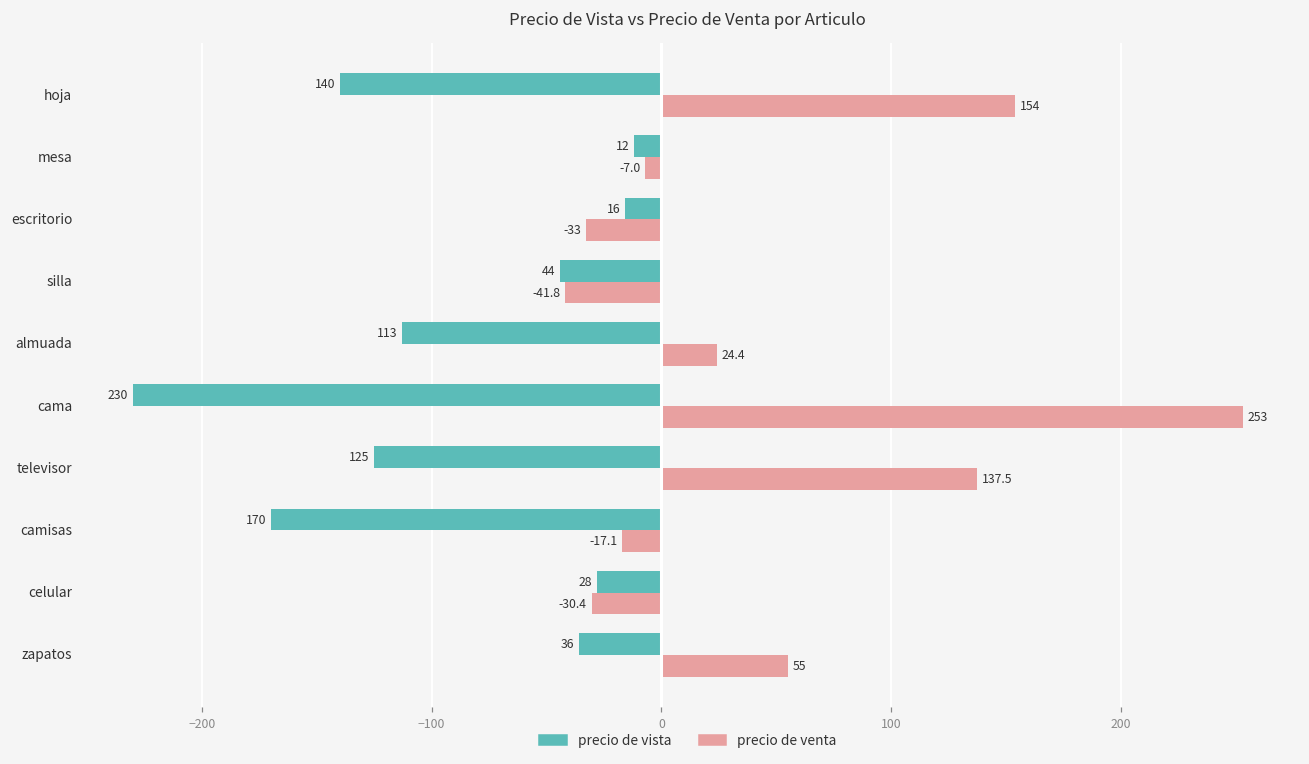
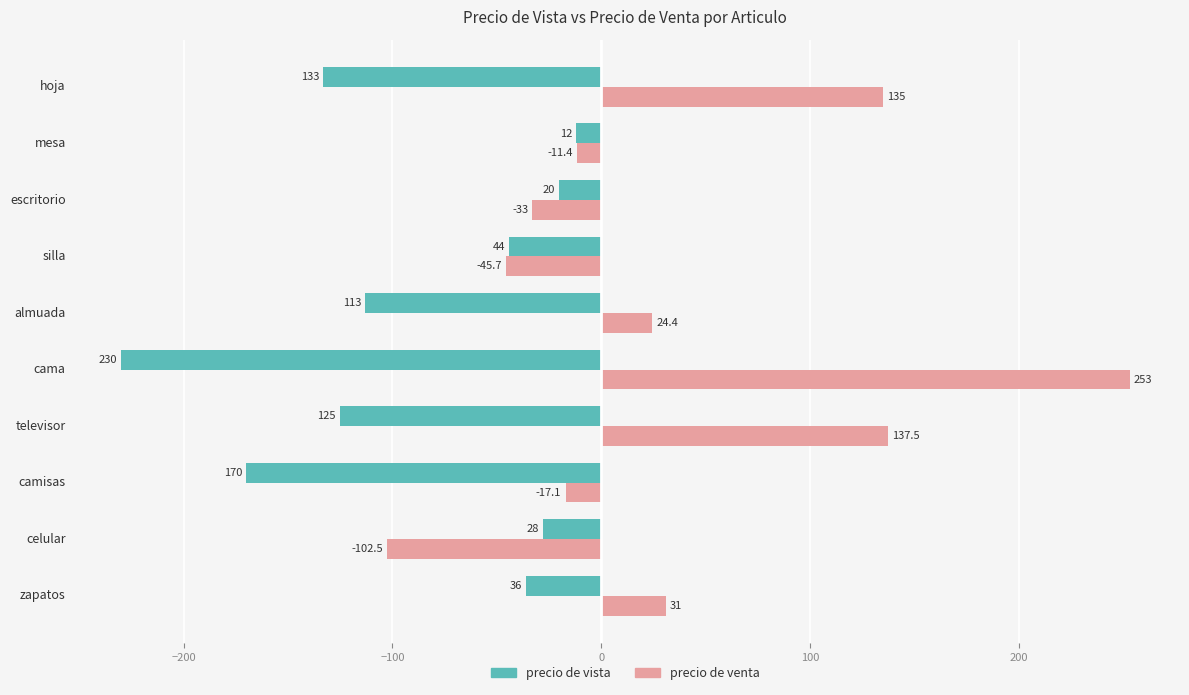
precio de vista, hoja: 140 -> 133
precio de venta, hoja: 154 -> 135
precio de venta, mesa: -7.0 -> -11.4
precio de vista, escritorio: 16 -> 20
precio de venta, silla: -41.8 -> -45.7
precio de venta, celular: -30.4 -> -102.5
precio de venta, zapatos: 55 -> 31
